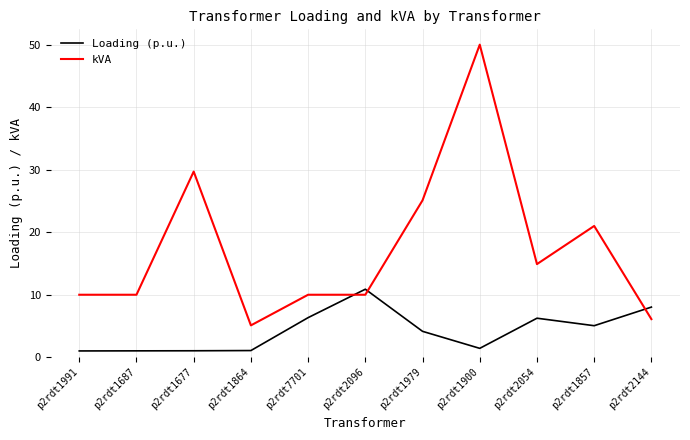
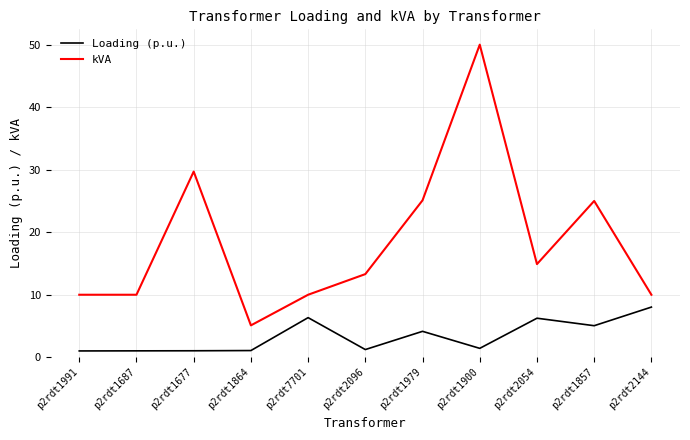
Loading (p.u.), p2rdt2096: 11 -> 1
kVA, p2rdt2096: 10 -> 13
kVA, p2rdt1857: 21 -> 25
kVA, p2rdt2144: 6 -> 10
